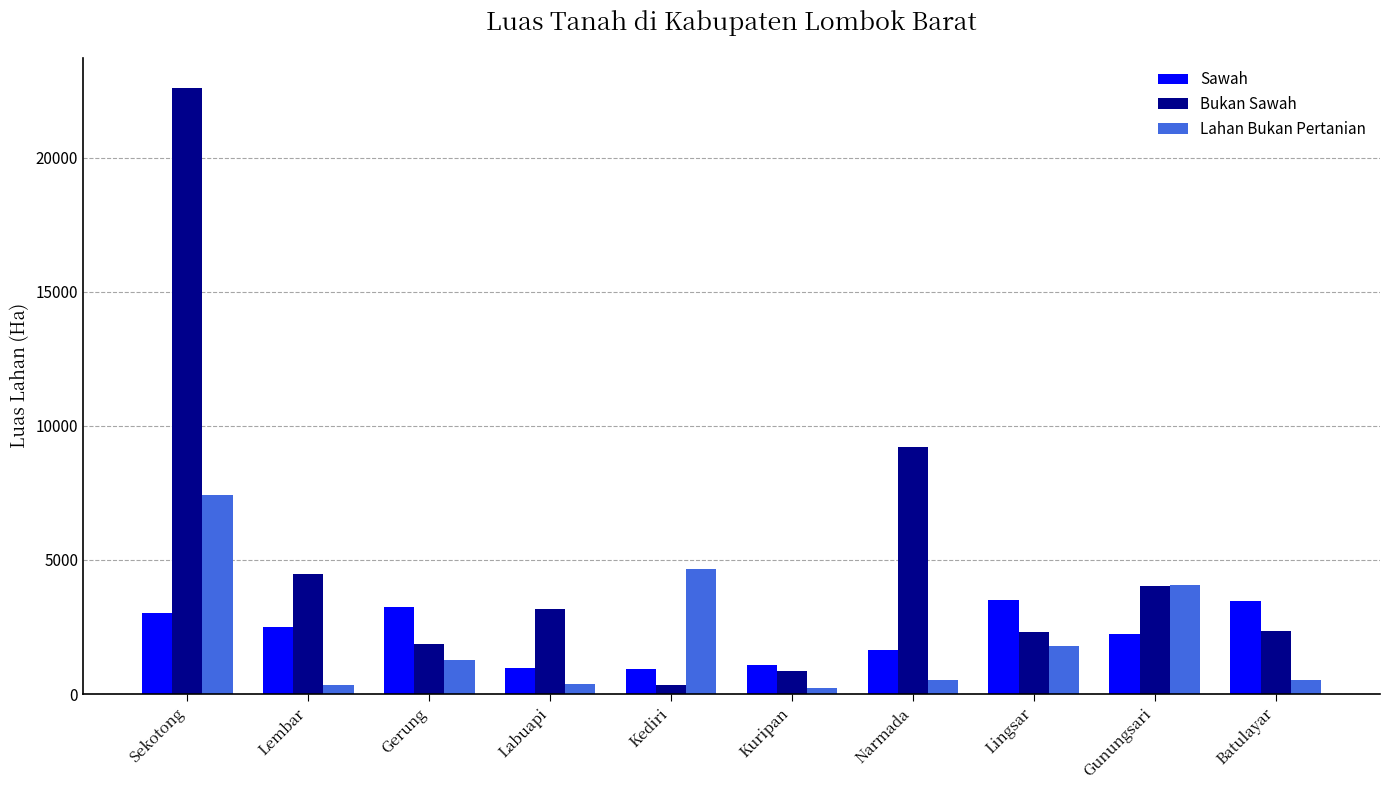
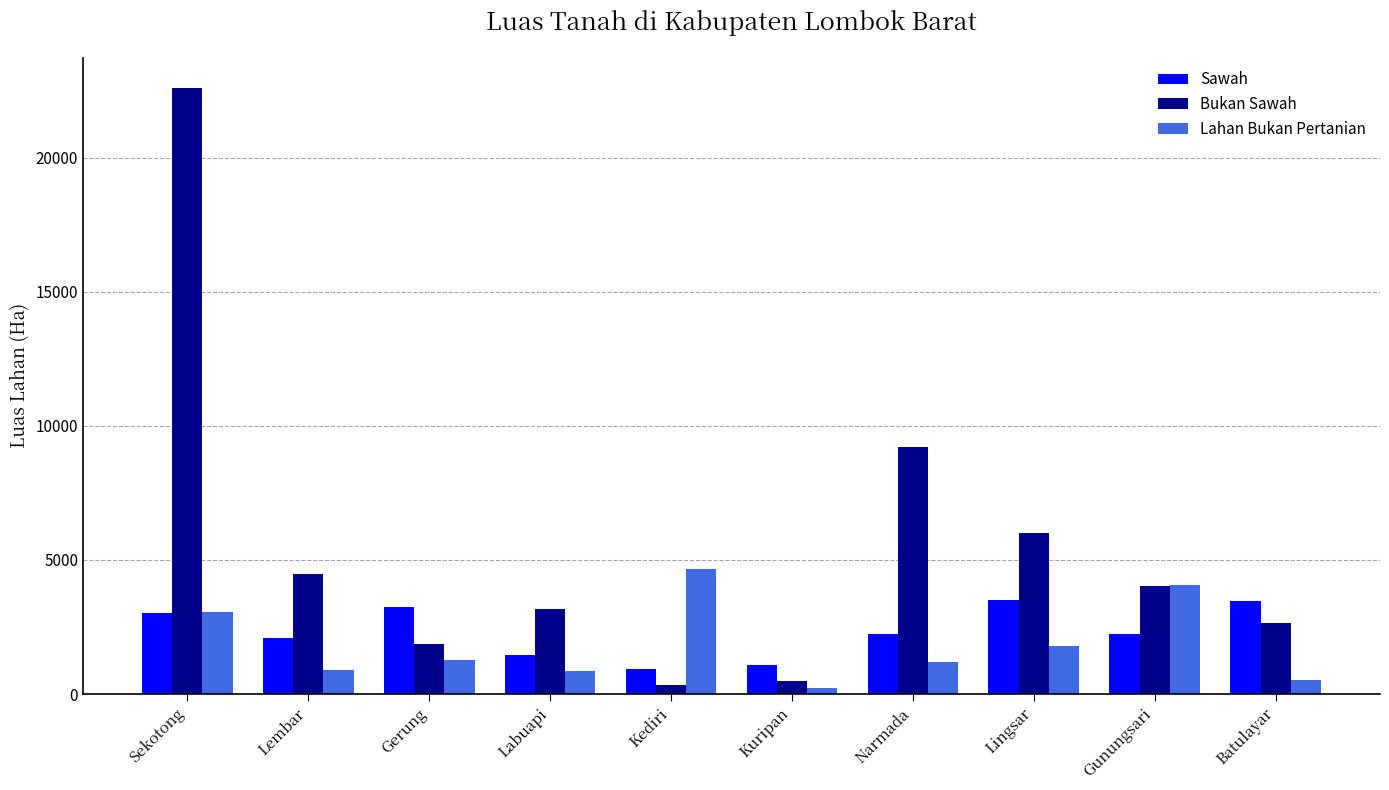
Lahan Bukan Pertanian, Sekotong: 7400 -> 3100
Sawah, Lembar: 2500 -> 2100
Lahan Bukan Pertanian, Lembar: 300 -> 900
Sawah, Labuapi: 1000 -> 1500
Lahan Bukan Pertanian, Labuapi: 400 -> 900
Bukan Sawah, Kuripan: 900 -> 500
Sawah, Narmada: 1600 -> 2200
Lahan Bukan Pertanian, Narmada: 500 -> 1200
Bukan Sawah, Lingsar: 2300 -> 6000
Bukan Sawah, Batulayar: 2300 -> 2700
